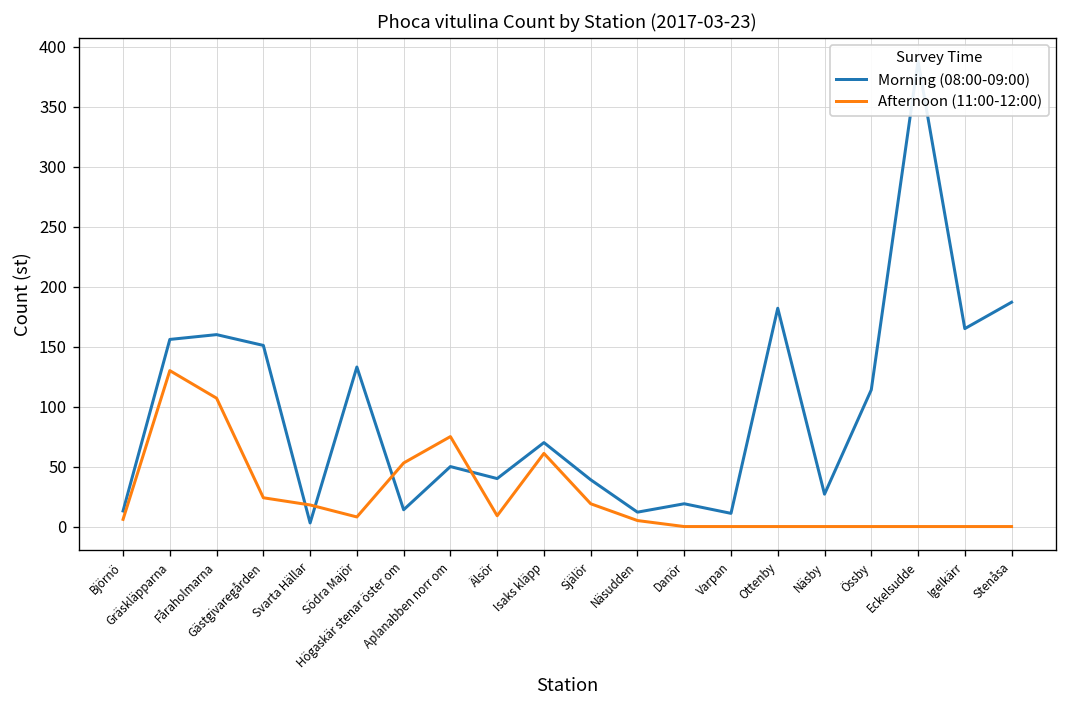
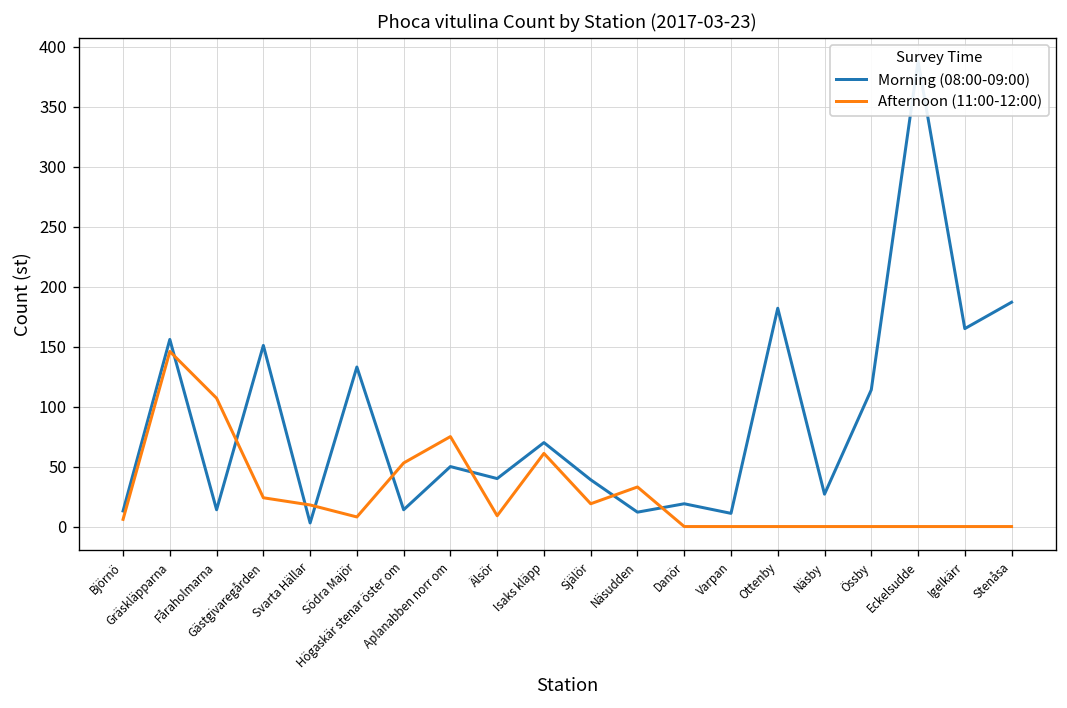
Afternoon (11:00-12:00), Gräskläpparna: 130 -> 150
Morning (08:00-09:00), Fåraholmarna: 160 -> 10
Afternoon (11:00-12:00), Näsudden: 10 -> 30
